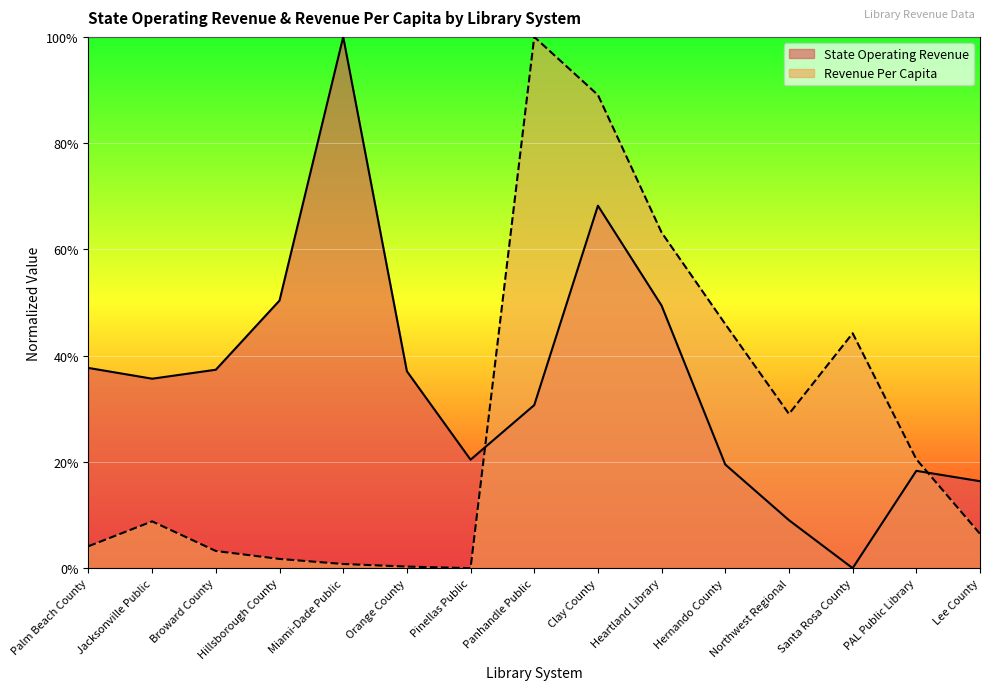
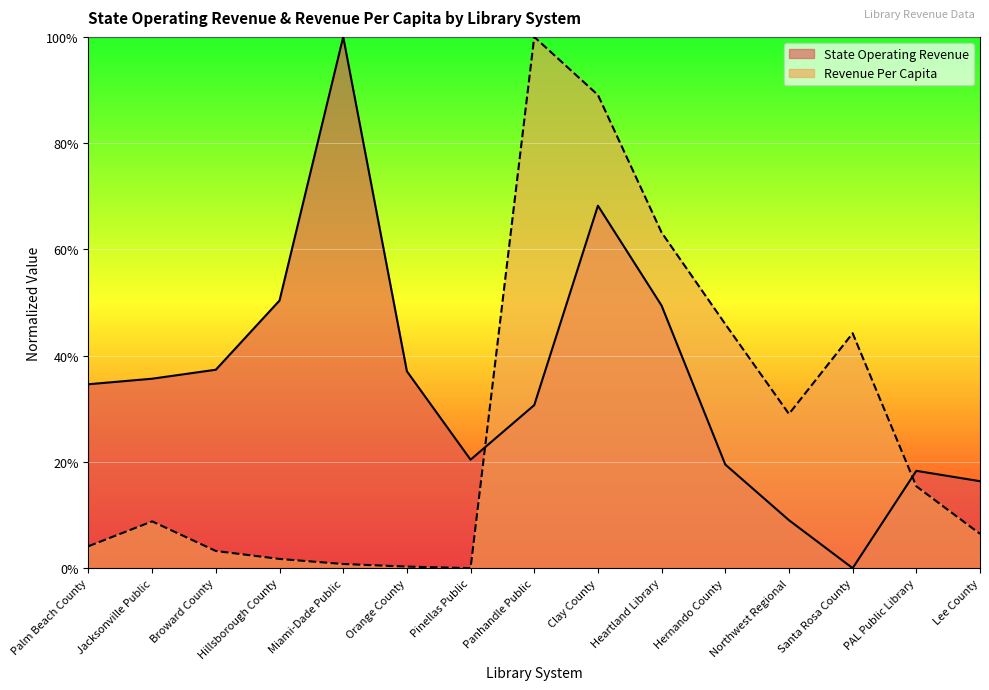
State Operating Revenue, Palm Beach County: 38% -> 35%
Revenue Per Capita, PAL Public Library: 21% -> 15%
